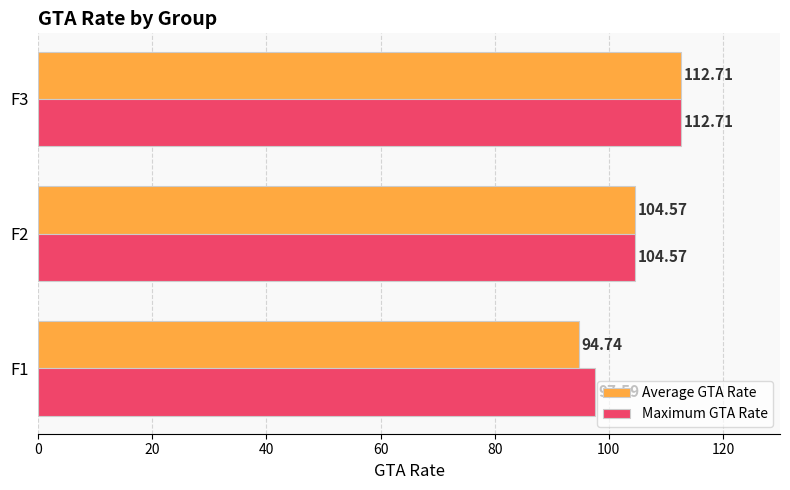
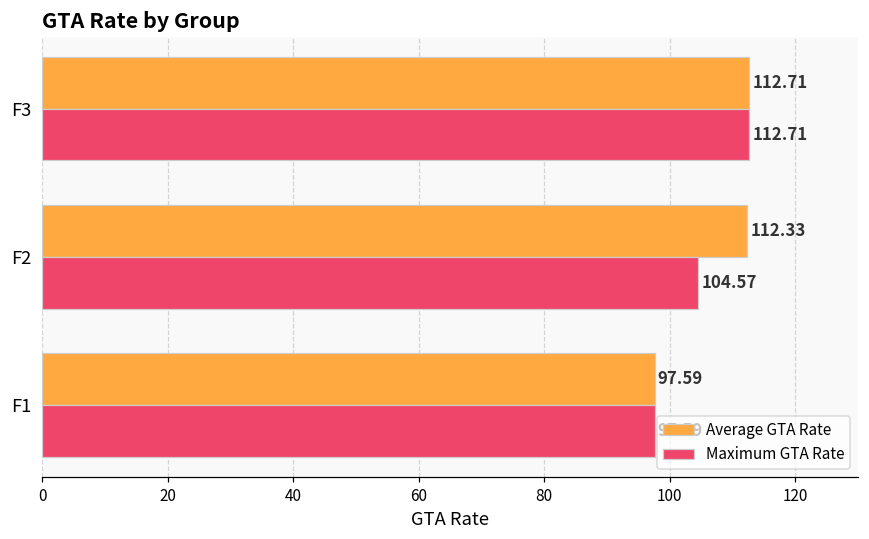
Average GTA Rate, F2: 104.57 -> 112.33
Average GTA Rate, F1: 94.74 -> 97.59
